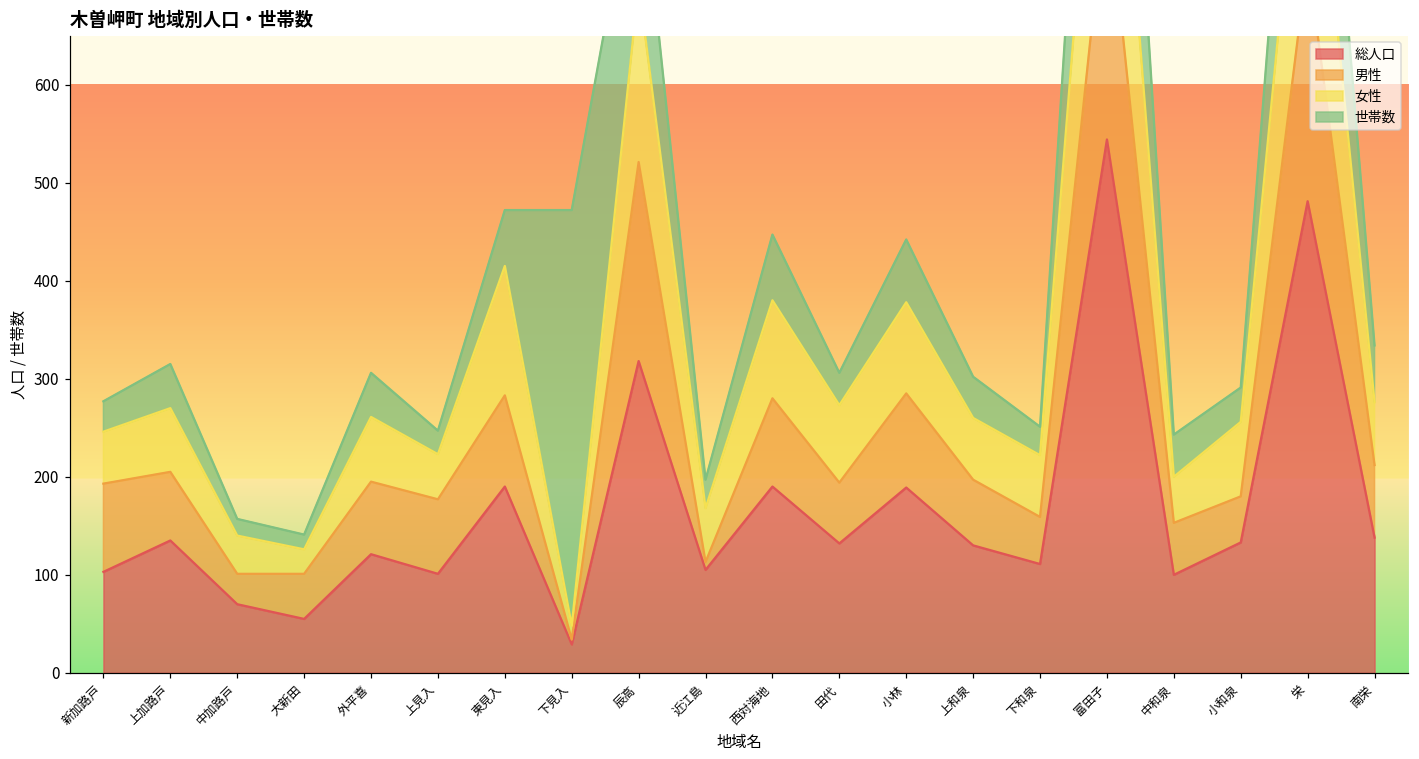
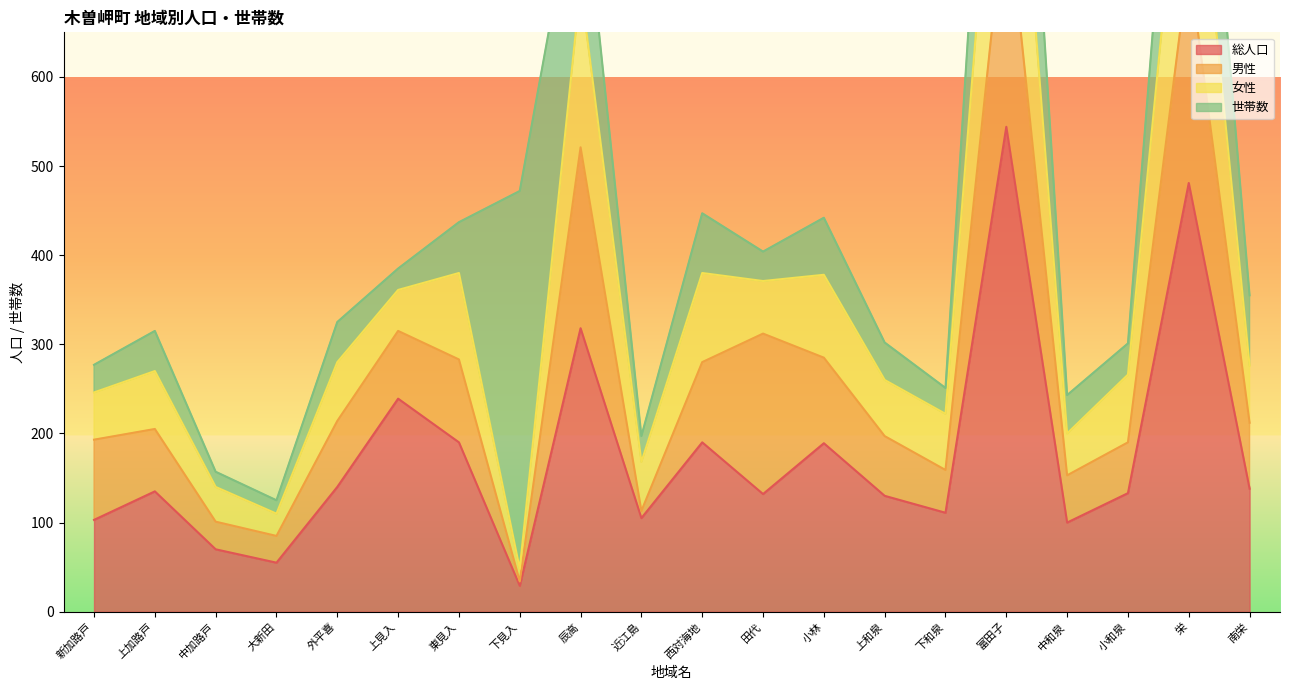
男性, 大新田: 50 -> 30
総人口, 外平喜: 120 -> 140
総人口, 上見入: 100 -> 240
女性, 東見入: 130 -> 100
男性, 田代: 60 -> 180
女性, 田代: 80 -> 60
男性, 小和泉: 50 -> 60
世帯数, 南栄: 60 -> 80
